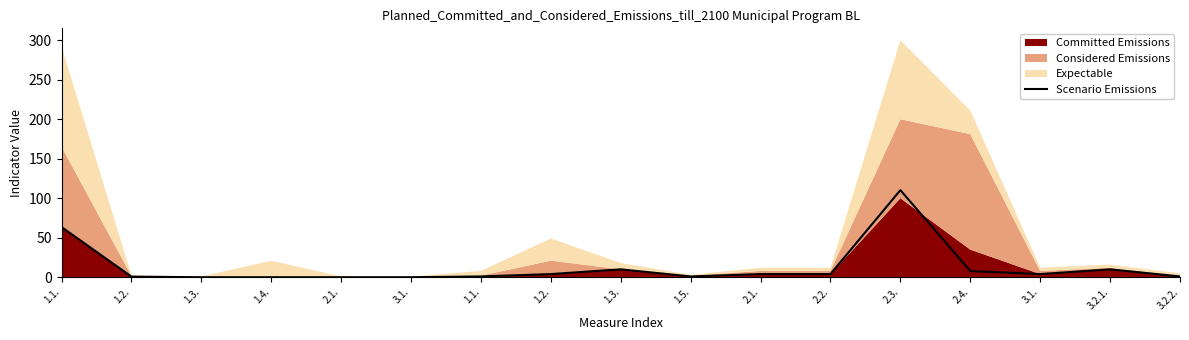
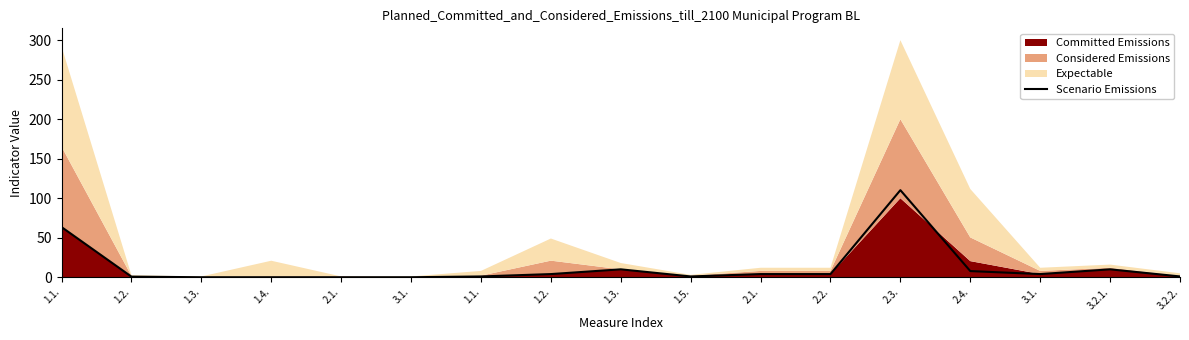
Committed Emissions, 2.4.: 40 -> 20
Considered Emissions, 2.4.: 150 -> 30
Expectable, 2.4.: 30 -> 60
